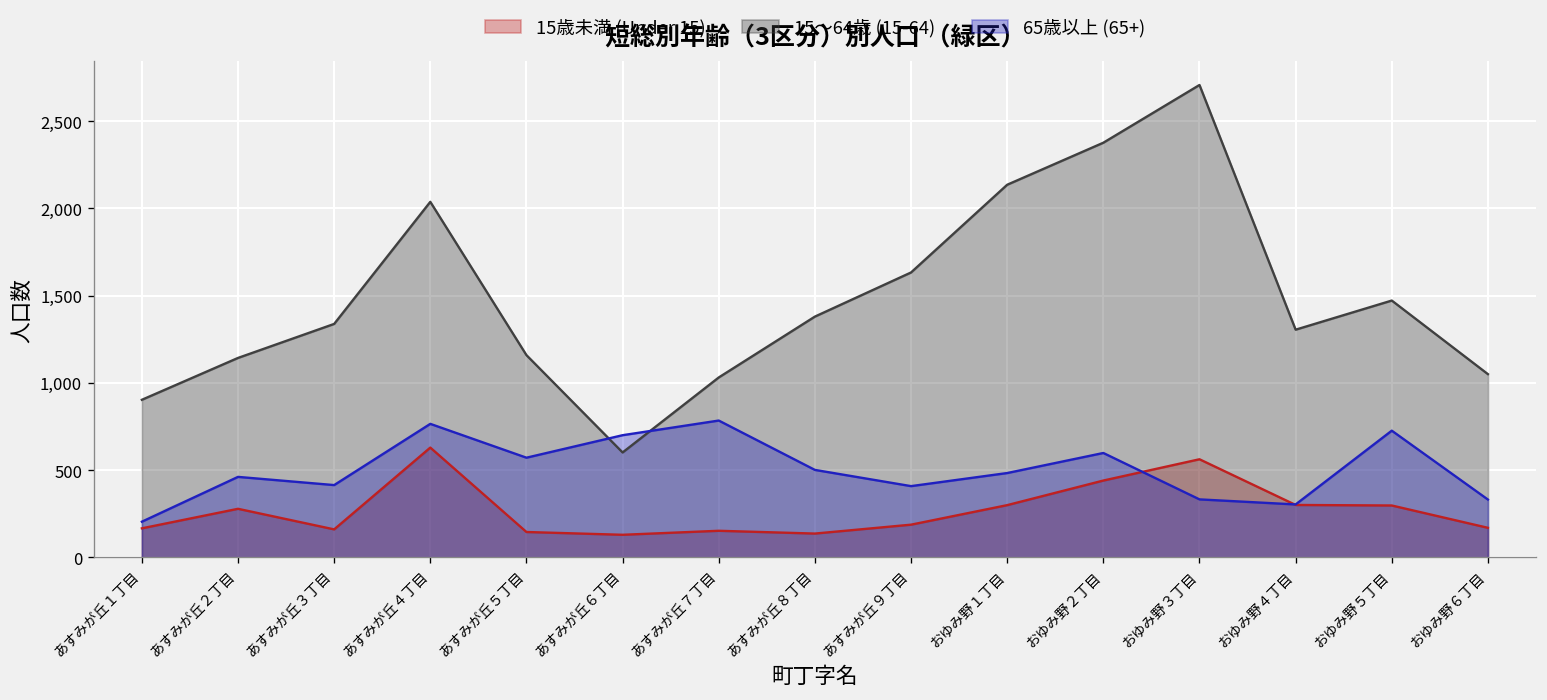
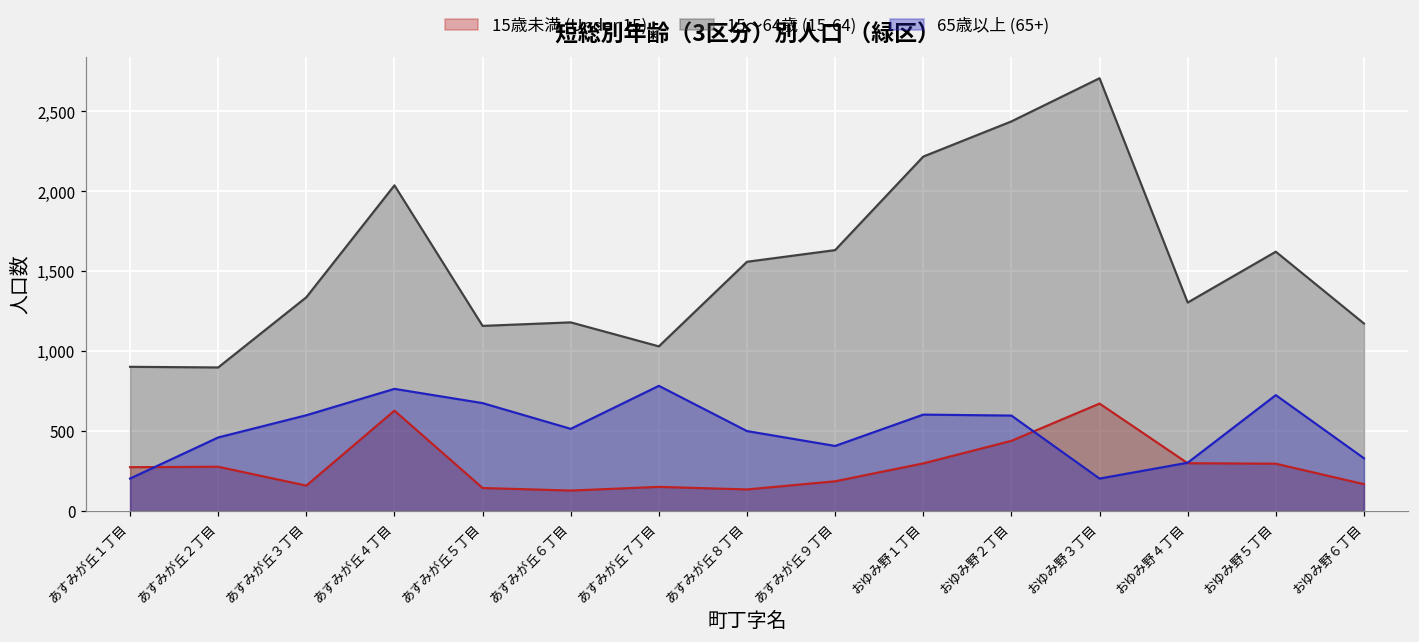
15歳未満 (Under 15), あすみが丘１丁目: 170 -> 280
15〜64歳 (15-64), あすみが丘２丁目: 1,140 -> 900
65歳以上 (65+), あすみが丘３丁目: 410 -> 600
65歳以上 (65+), あすみが丘５丁目: 570 -> 680
15〜64歳 (15-64), あすみが丘６丁目: 600 -> 1,180
65歳以上 (65+), あすみが丘６丁目: 700 -> 520
15〜64歳 (15-64), あすみが丘８丁目: 1,380 -> 1,560
15〜64歳 (15-64), おゆみ野１丁目: 2,140 -> 2,220
65歳以上 (65+), おゆみ野１丁目: 480 -> 600
15〜64歳 (15-64), おゆみ野２丁目: 2,380 -> 2,440
15歳未満 (Under 15), おゆみ野３丁目: 560 -> 670
65歳以上 (65+), おゆみ野３丁目: 330 -> 200
15〜64歳 (15-64), おゆみ野５丁目: 1,470 -> 1,620
15〜64歳 (15-64), おゆみ野６丁目: 1,050 -> 1,170
